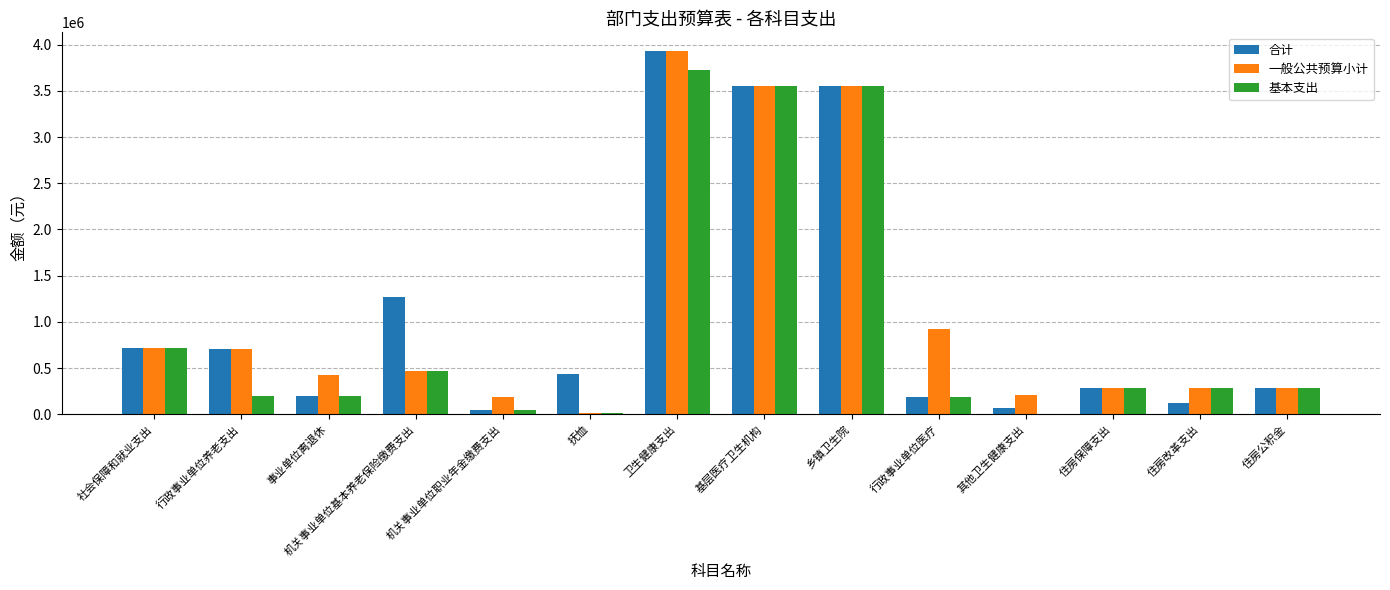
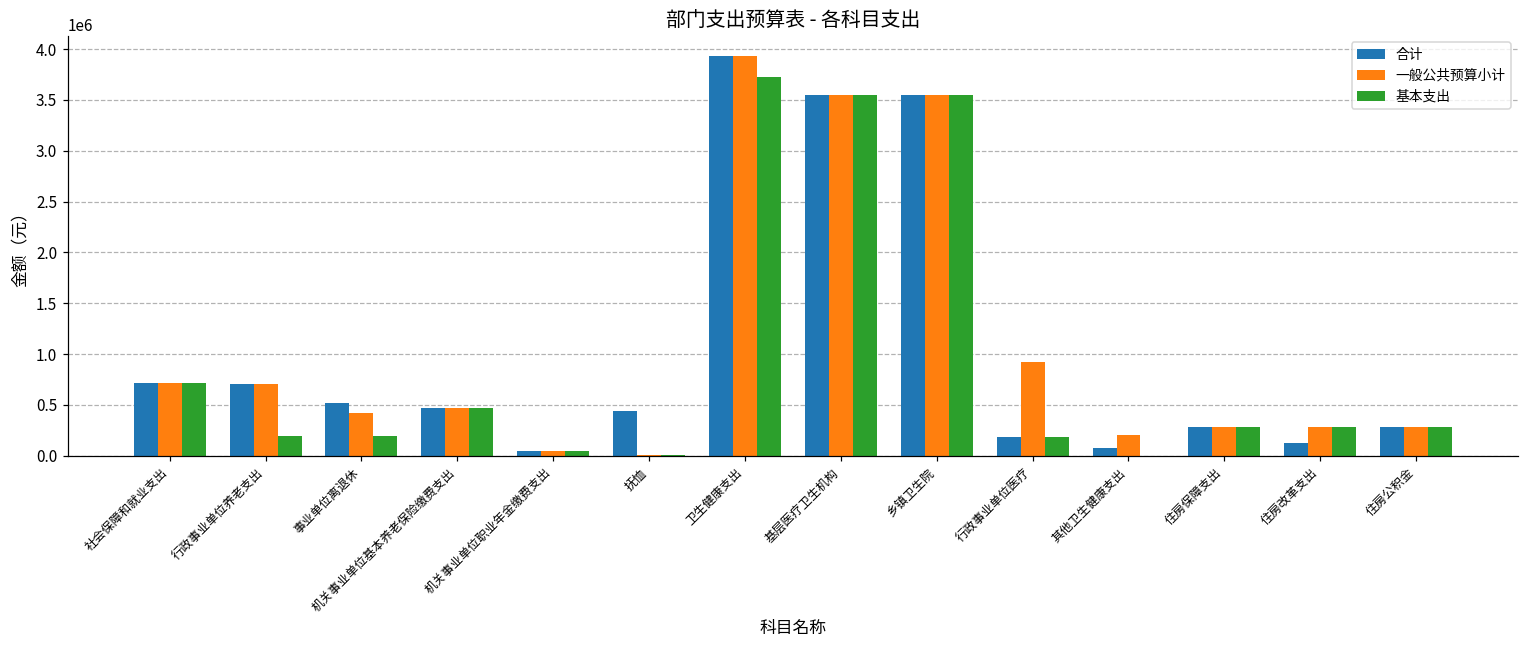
合计, 事业单位离退休: 200000 -> 500000
合计, 机关事业单位基本养老保险缴费支出: 1300000 -> 500000
一般公共预算小计, 机关事业单位职业年金缴费支出: 200000 -> 0
